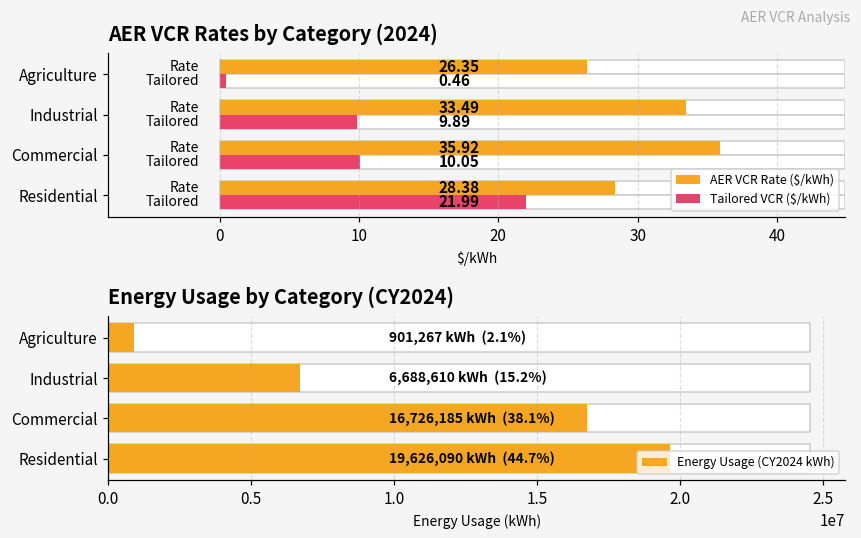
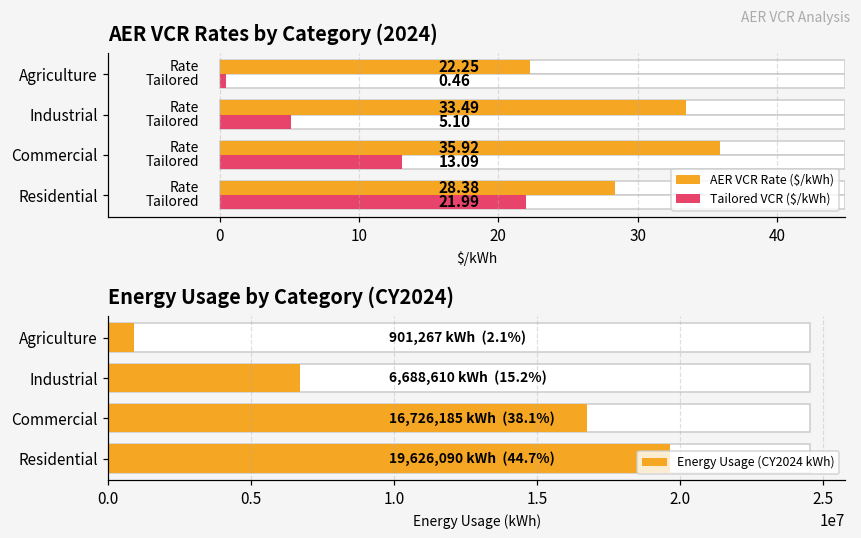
AER VCR Rates by Category (2024), AER VCR Rate ($/kWh), Agriculture: 26.35 -> 22.25
AER VCR Rates by Category (2024), Tailored VCR ($/kWh), Industrial: 9.89 -> 5.10
AER VCR Rates by Category (2024), Tailored VCR ($/kWh), Commercial: 10.05 -> 13.09
